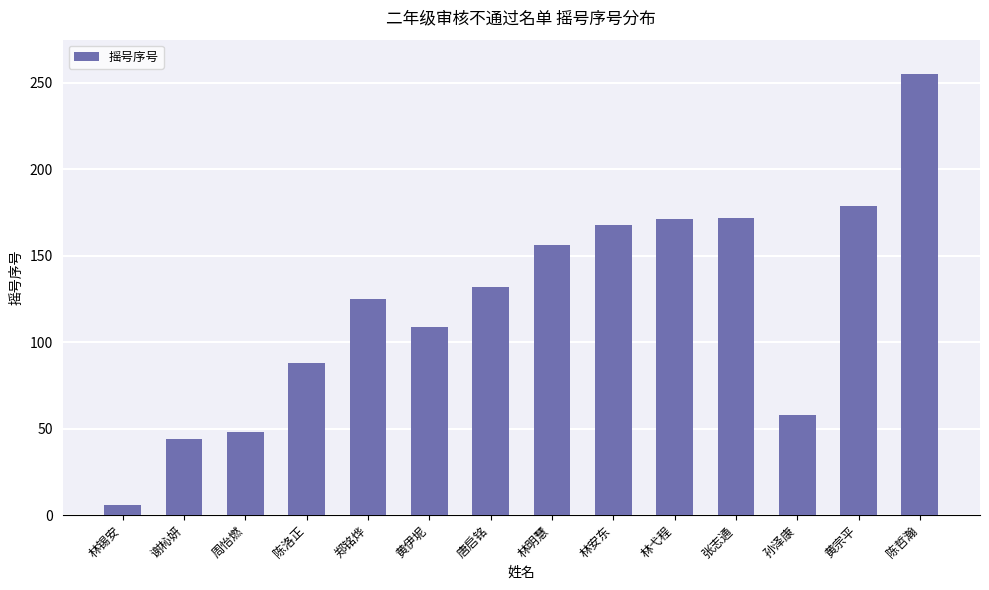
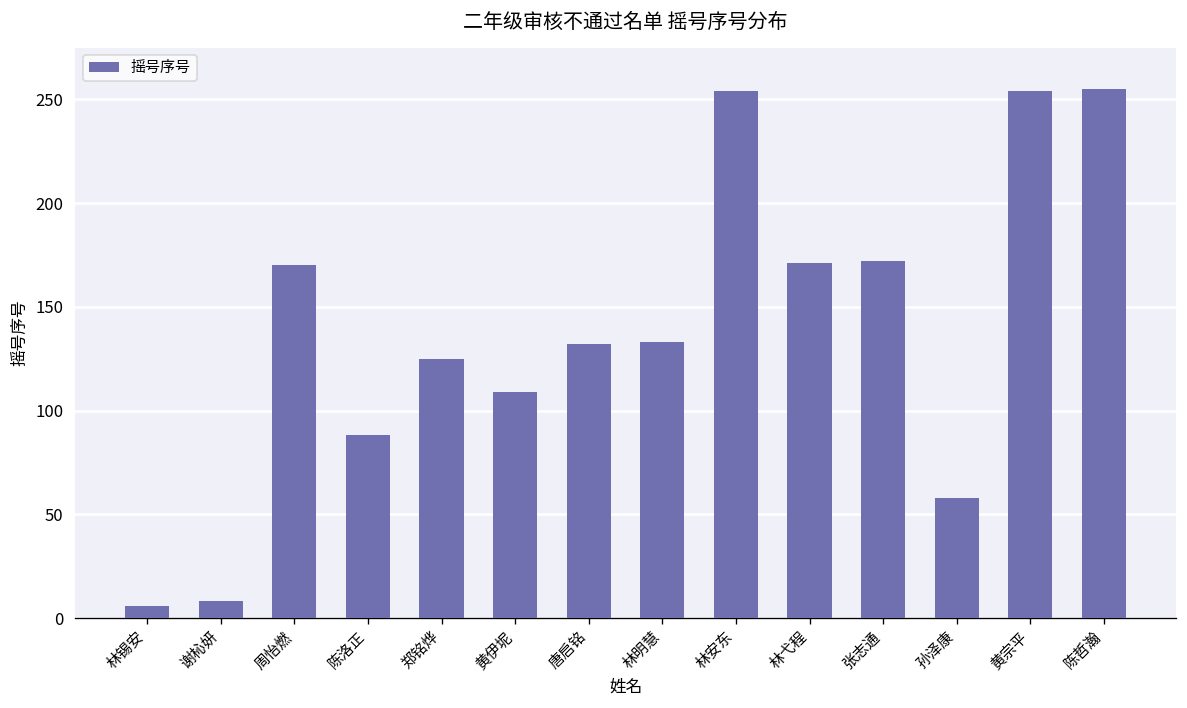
谢杺妍: 44 -> 8
周怡燃: 48 -> 170
林明慧: 156 -> 133
林安东: 168 -> 254
黄宗平: 179 -> 254
